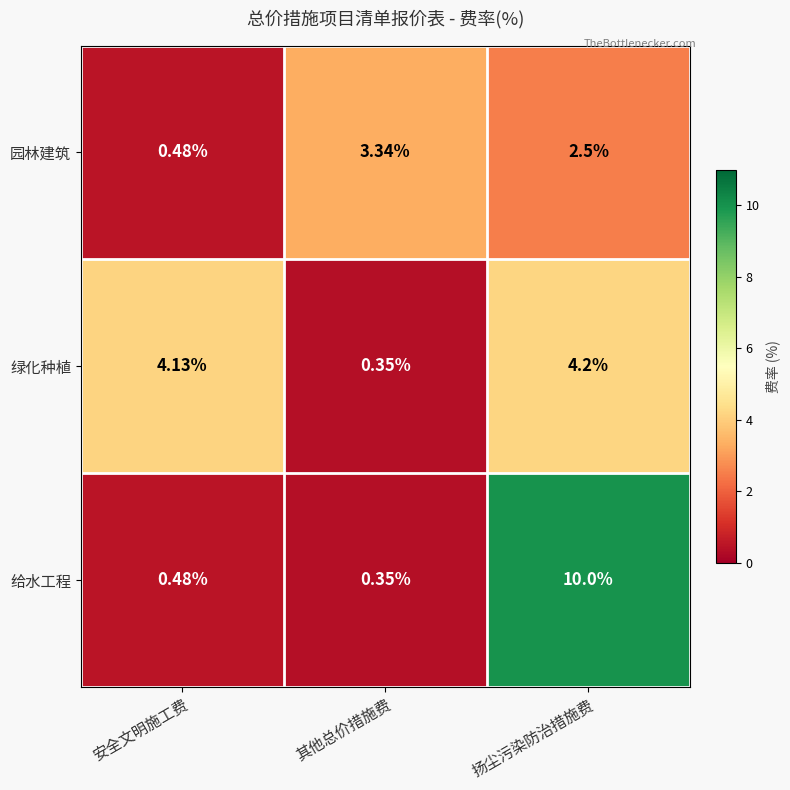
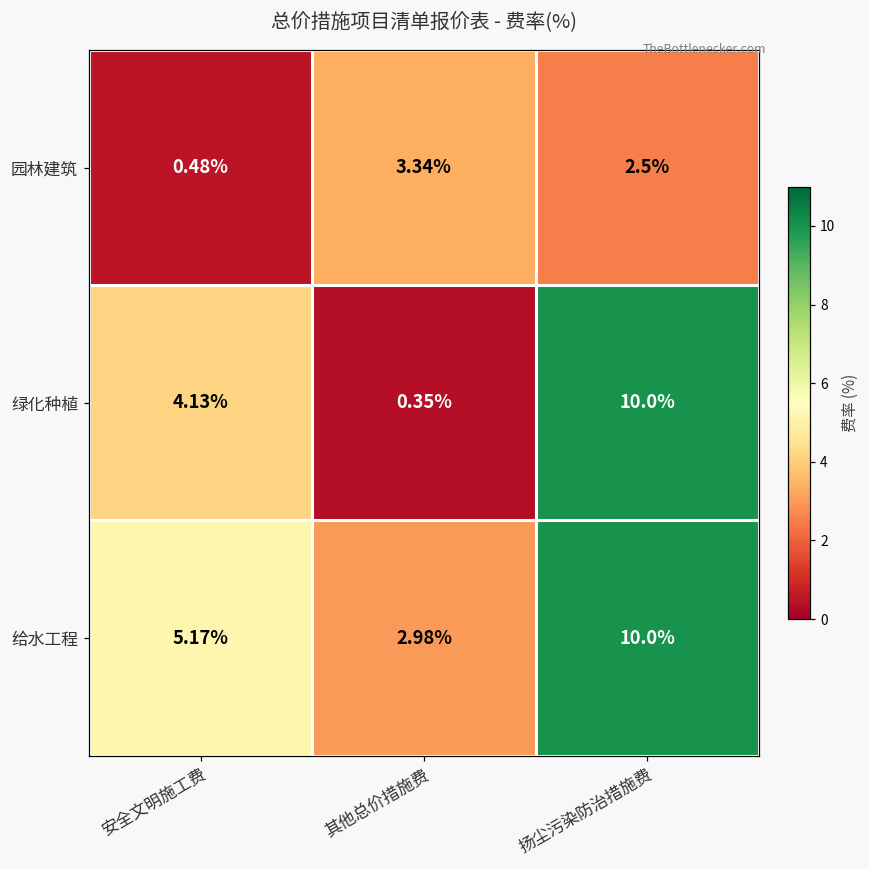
绿化种植, 扬尘污染防治措施费: 4.2% -> 10.0%
给水工程, 安全文明施工费: 0.48% -> 5.17%
给水工程, 其他总价措施费: 0.35% -> 2.98%
